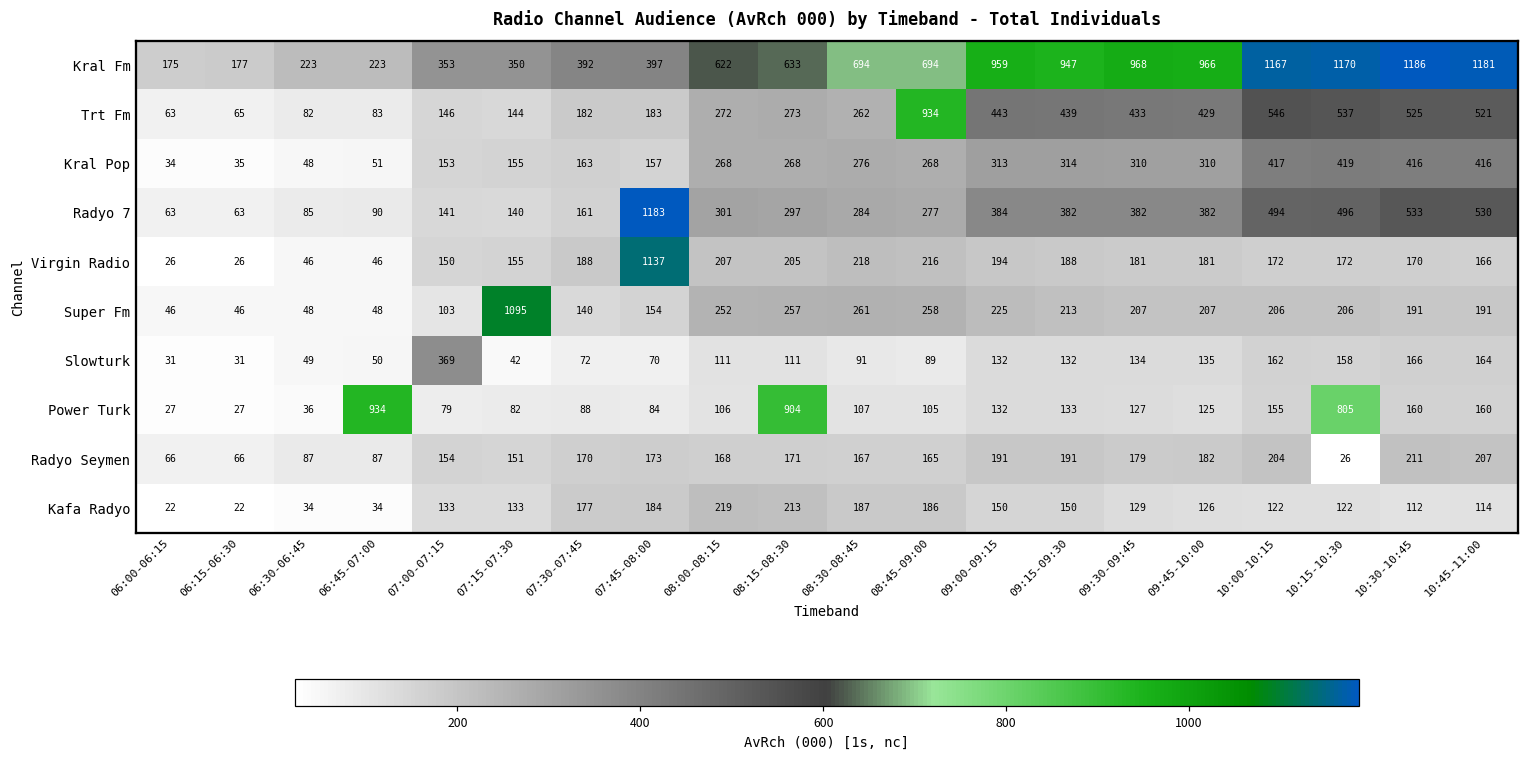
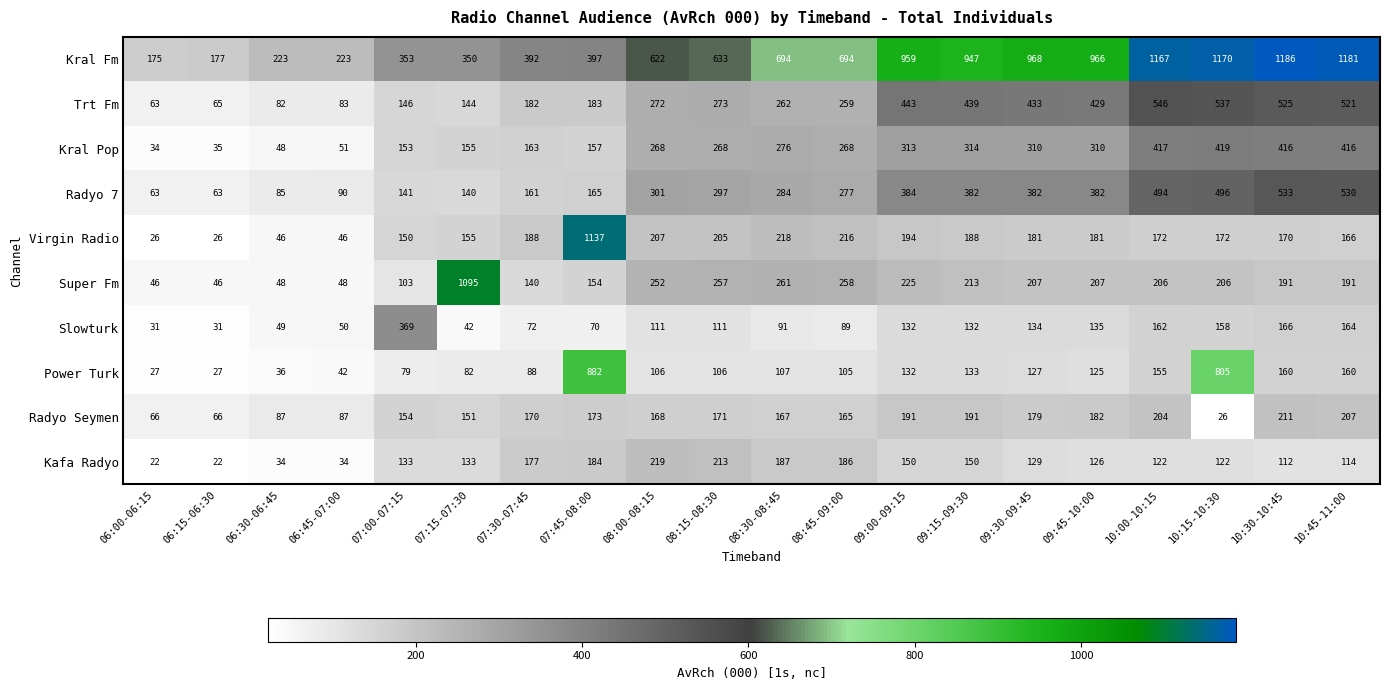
Trt Fm, 08:45-09:00: 934 -> 259
Radyo 7, 07:45-08:00: 1183 -> 165
Power Turk, 06:45-07:00: 934 -> 42
Power Turk, 07:45-08:00: 84 -> 882
Power Turk, 08:15-08:30: 904 -> 106
